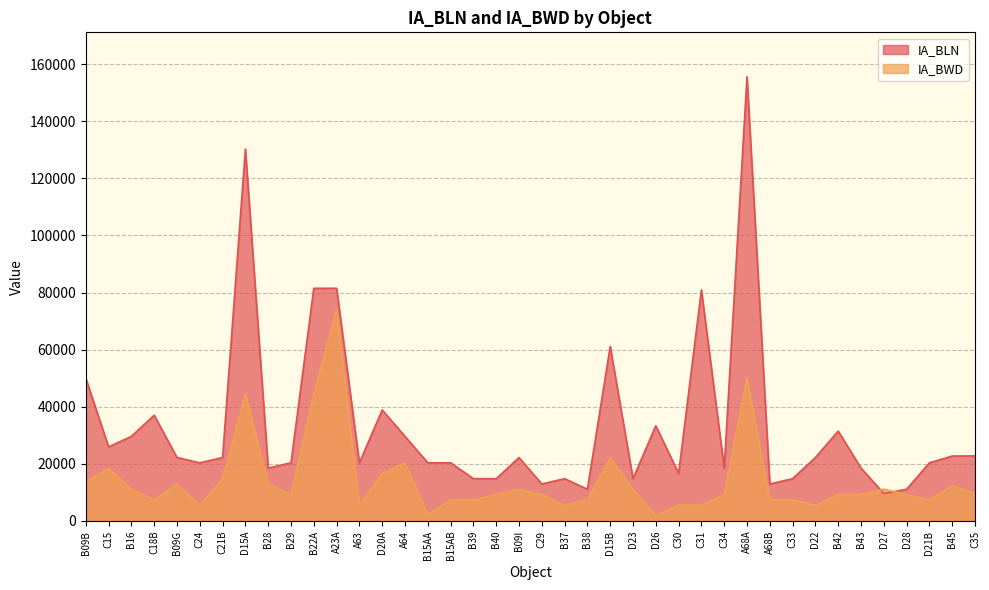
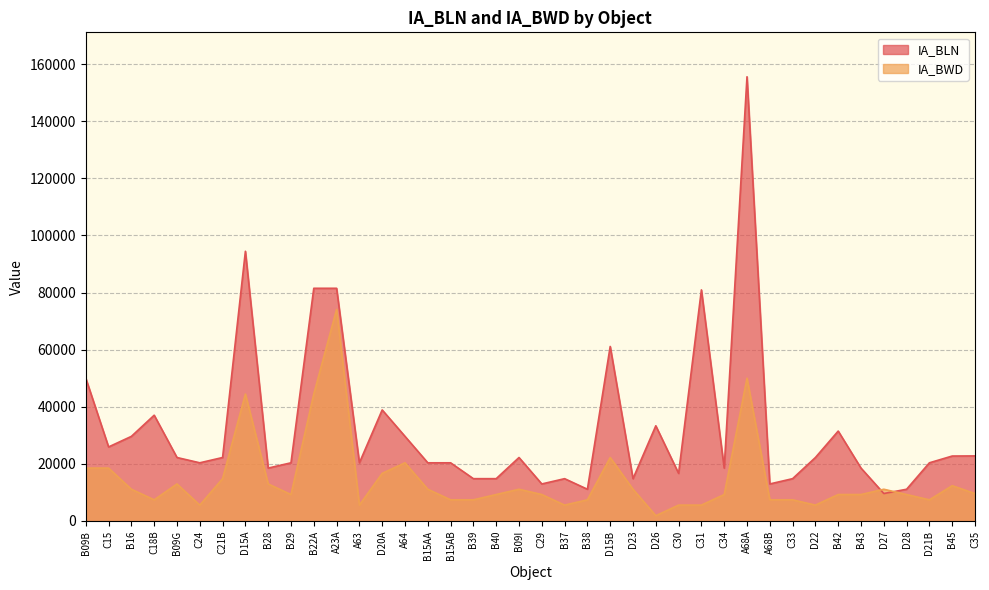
IA_BWD, B09B: 14000 -> 19000
IA_BLN, D15A: 130000 -> 94000
IA_BWD, B15AA: 2000 -> 11000
